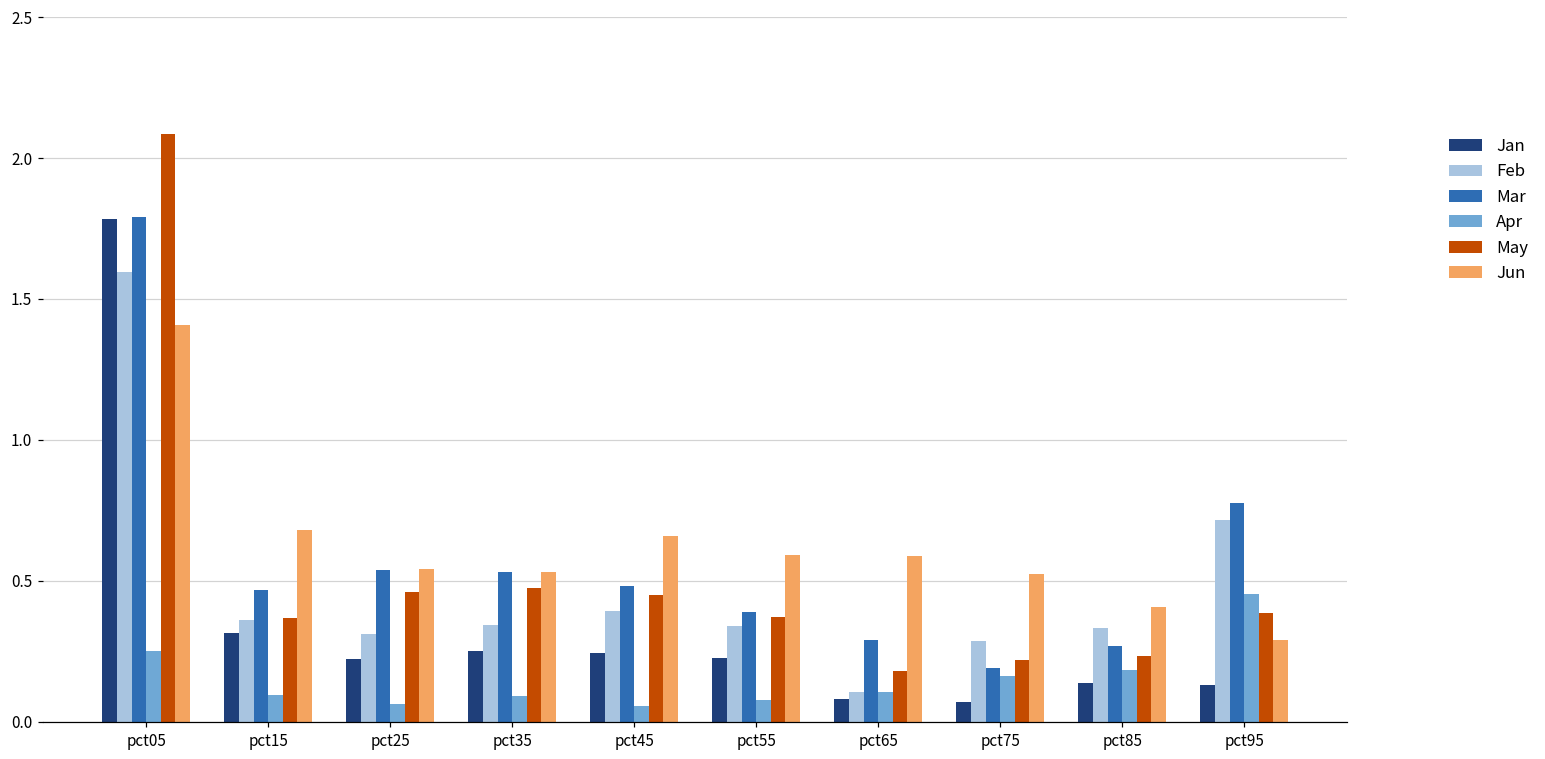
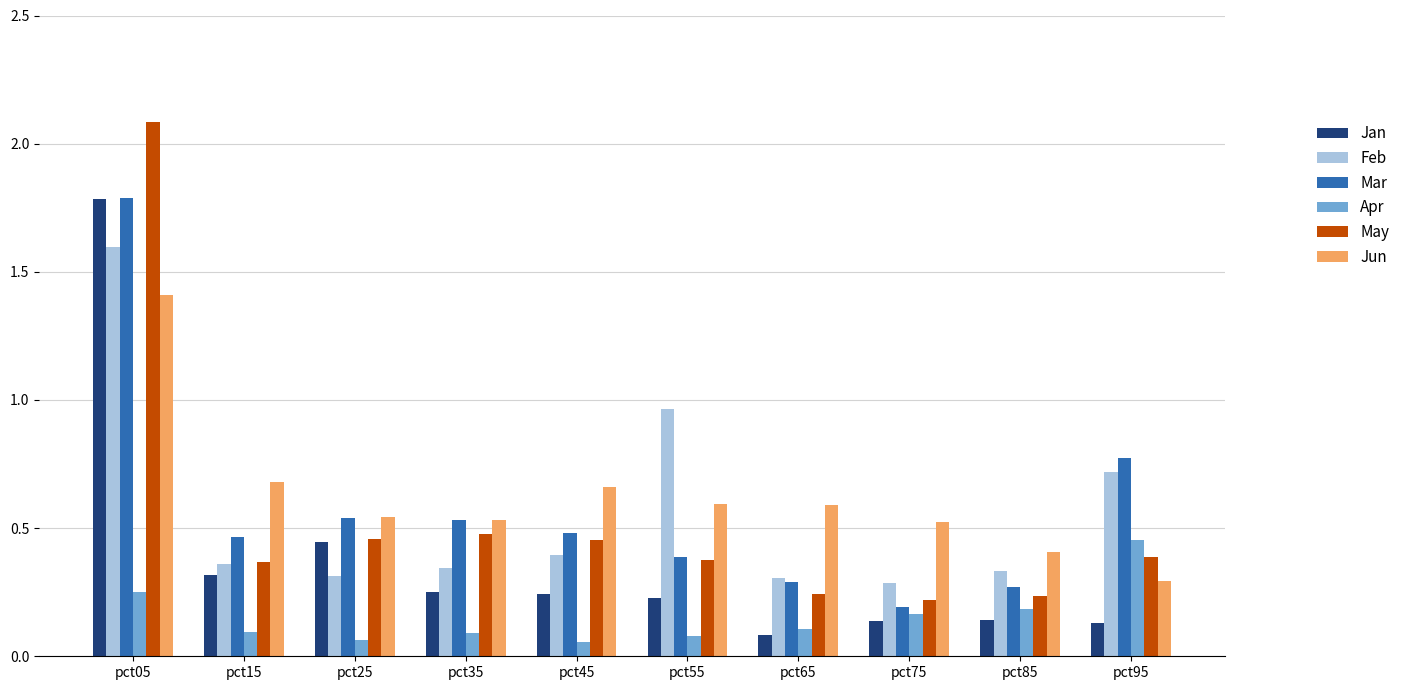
Jan, pct25: 0.22 -> 0.45
Feb, pct55: 0.34 -> 0.96
Feb, pct65: 0.11 -> 0.30
May, pct65: 0.18 -> 0.24
Jan, pct75: 0.07 -> 0.14
